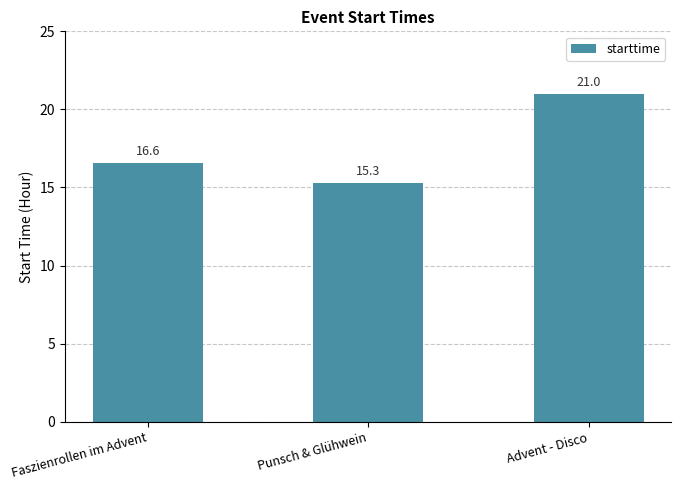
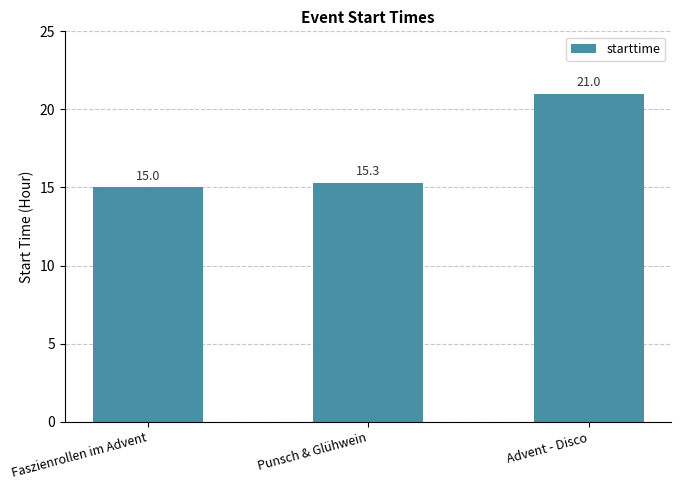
Faszienrollen im Advent: 16.6 -> 15.0
